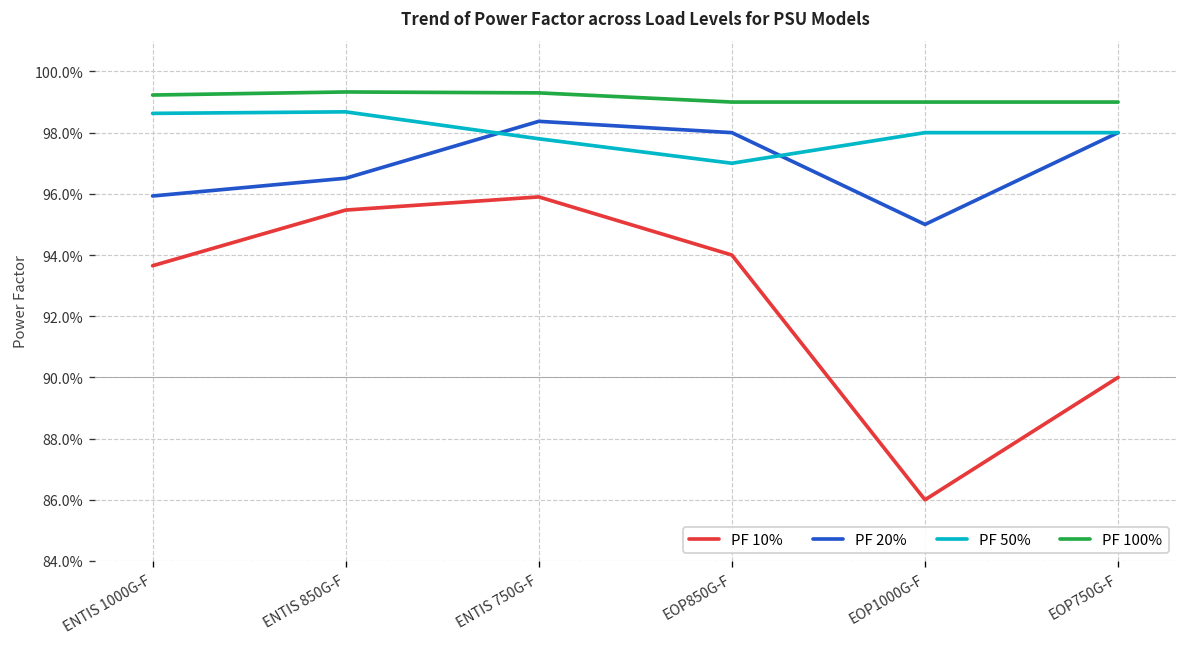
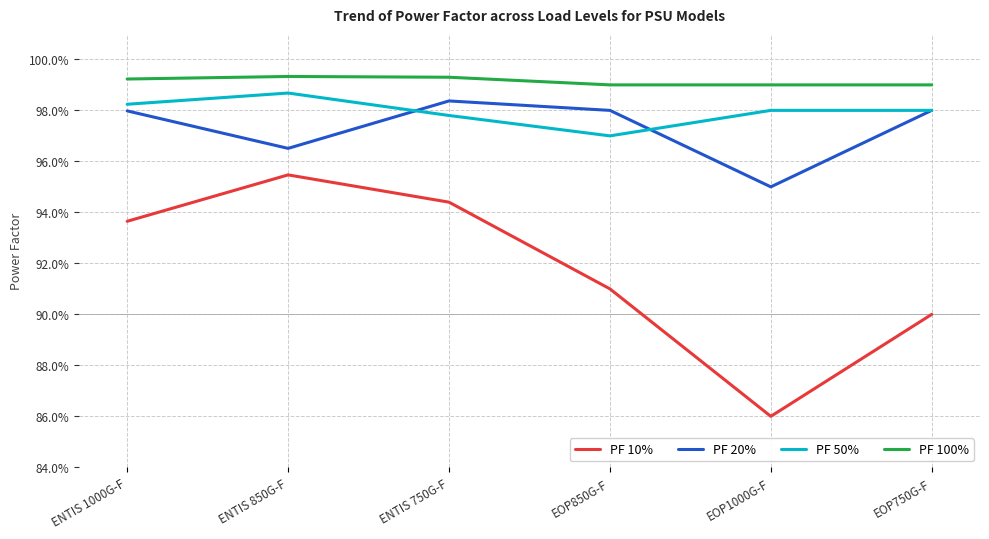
PF 20%, ENTIS 1000G-F: 95.9% -> 98.0%
PF 50%, ENTIS 1000G-F: 98.6% -> 98.2%
PF 10%, ENTIS 750G-F: 95.9% -> 94.4%
PF 10%, EOP850G-F: 94.0% -> 91.0%
